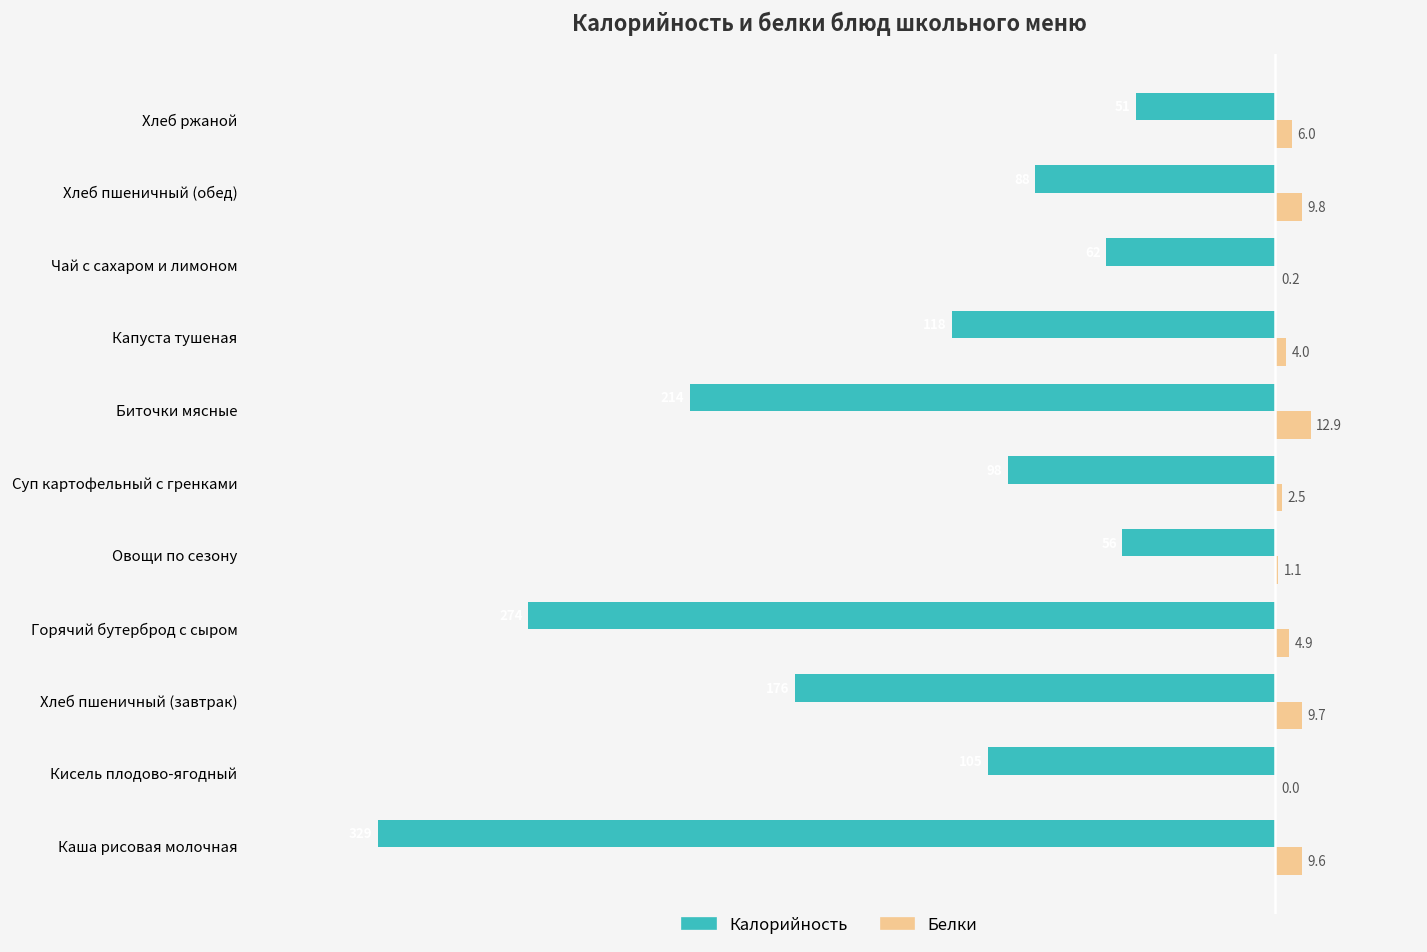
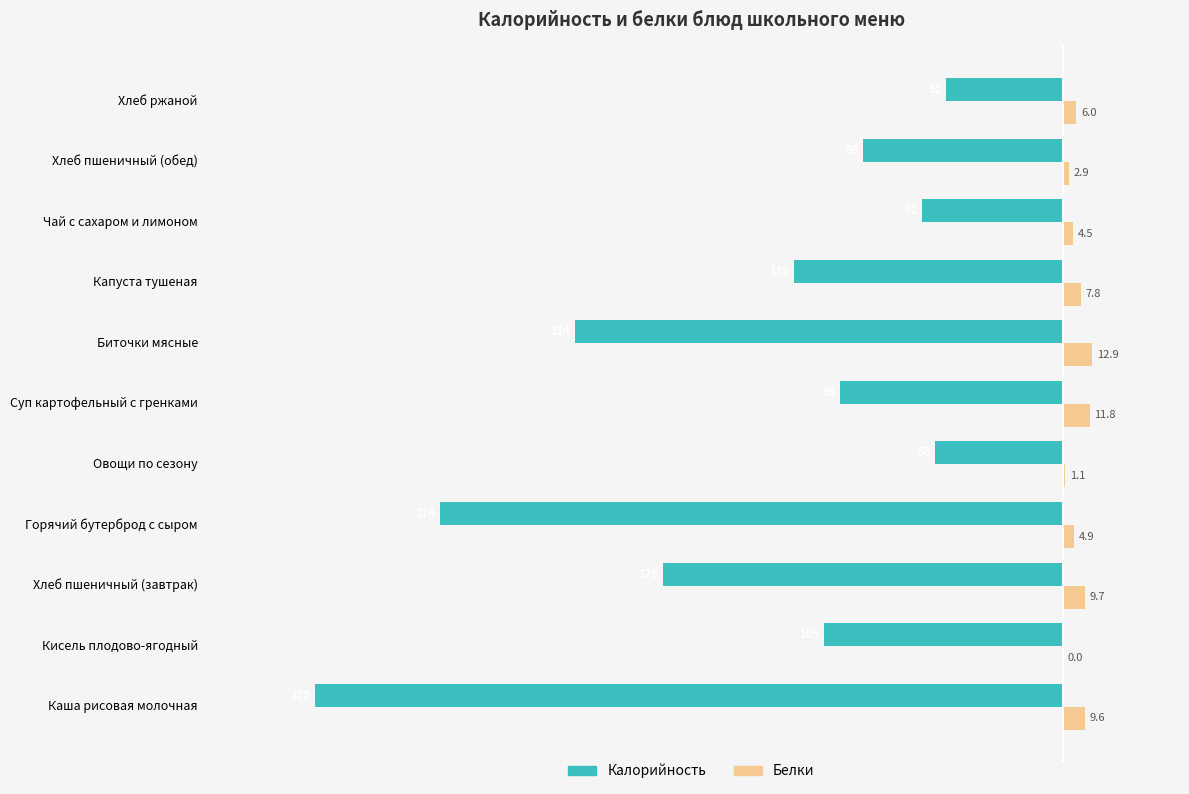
Белки, Хлеб пшеничный (обед): 9.8 -> 2.9
Белки, Чай с сахаром и лимоном: 0.2 -> 4.5
Белки, Капуста тушеная: 4.0 -> 7.8
Белки, Суп картофельный с гренками: 2.5 -> 11.8
